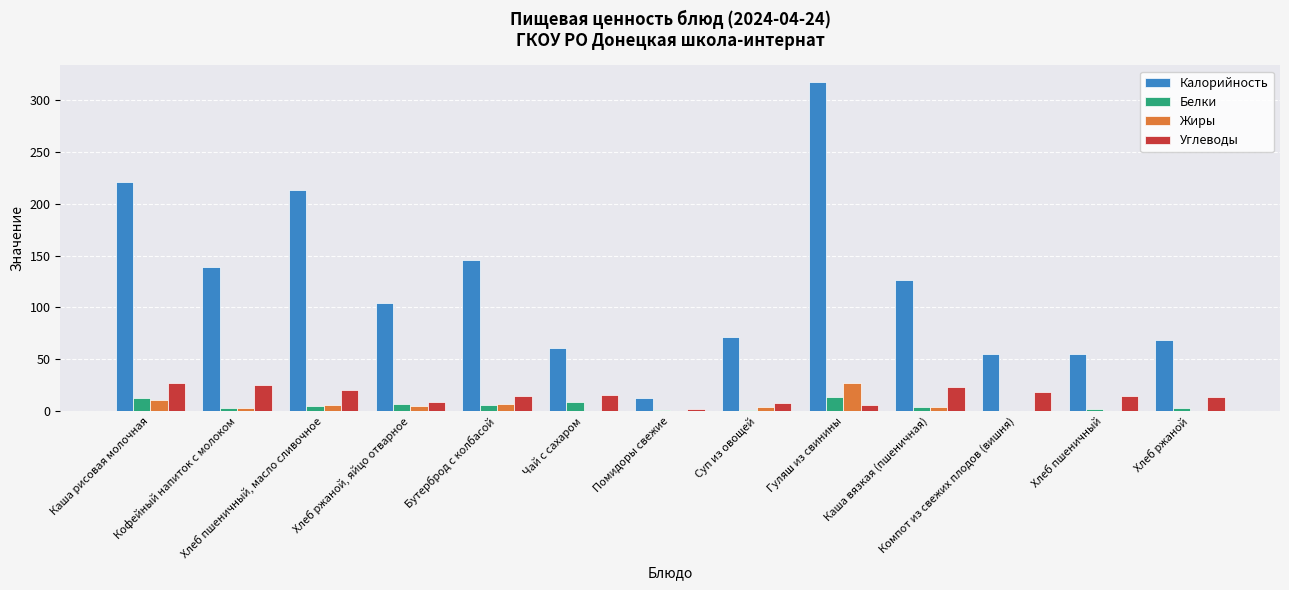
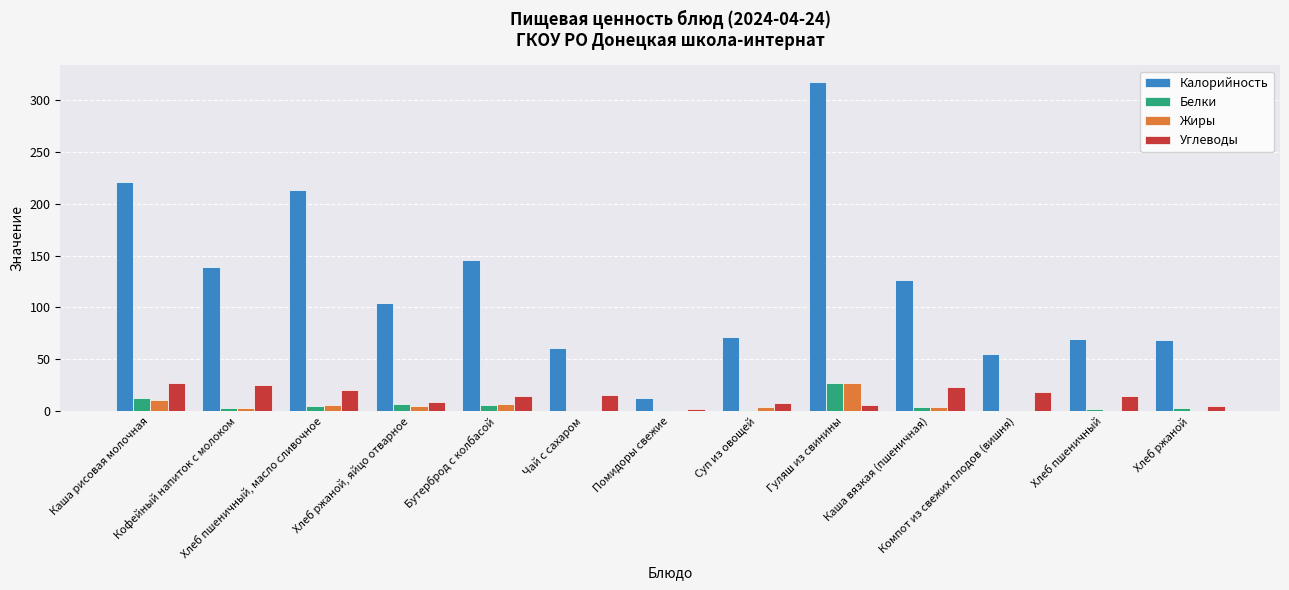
Белки, Чай с сахаром: 9 -> 0
Белки, Гуляш из свинины: 13 -> 27
Калорийность, Хлеб пшеничный: 55 -> 70
Углеводы, Хлеб ржаной: 13 -> 5
